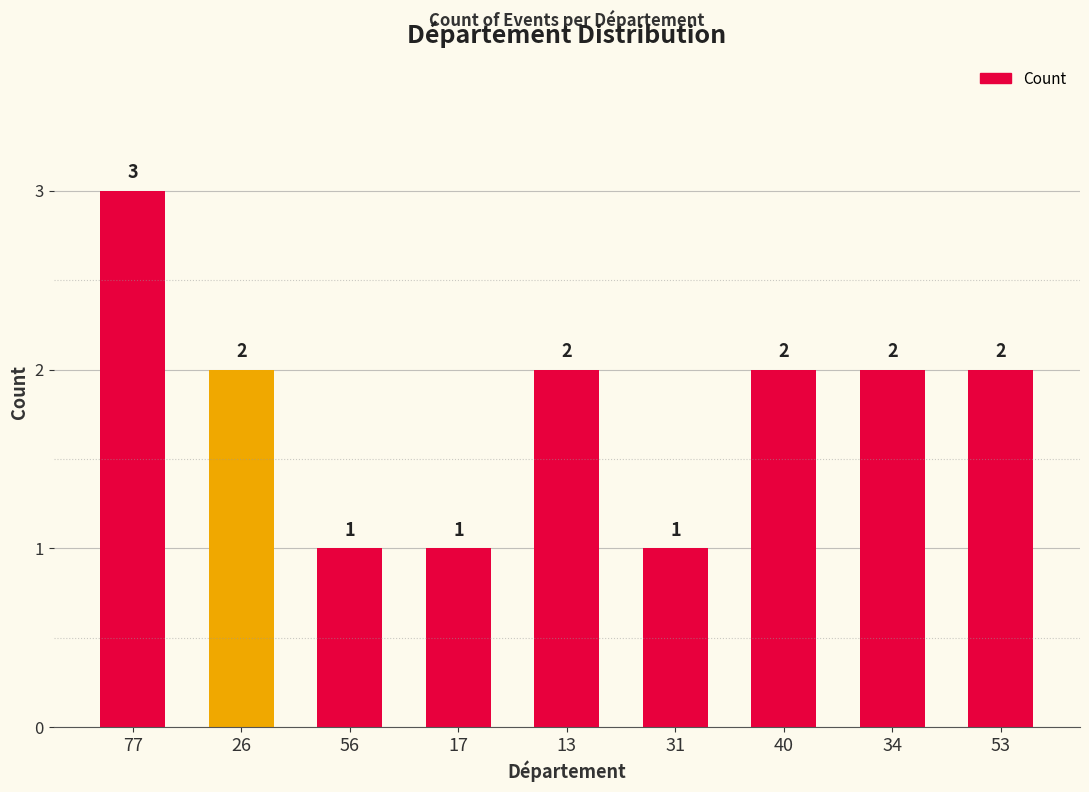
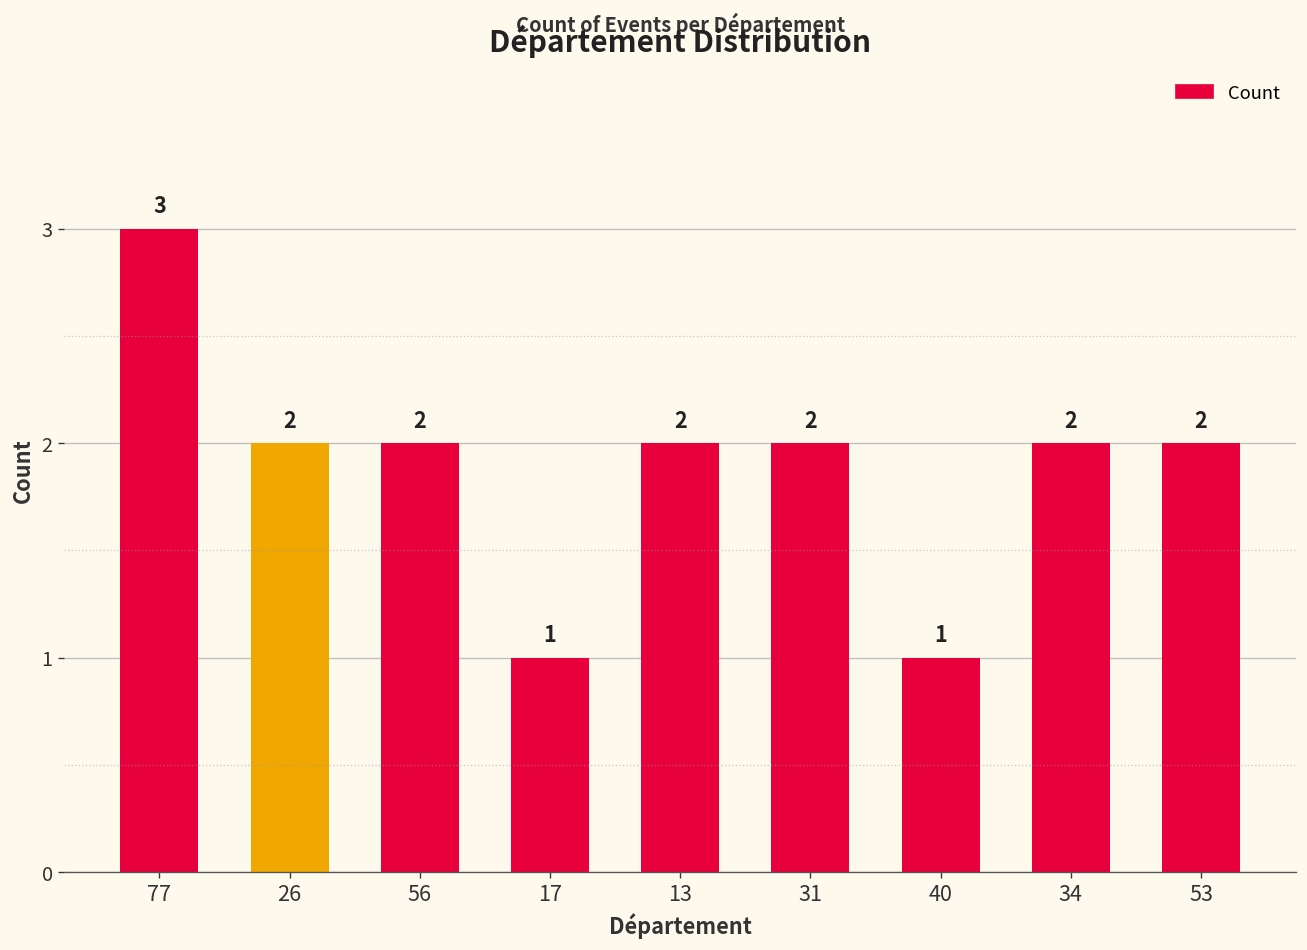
56: 1 -> 2
31: 1 -> 2
40: 2 -> 1
